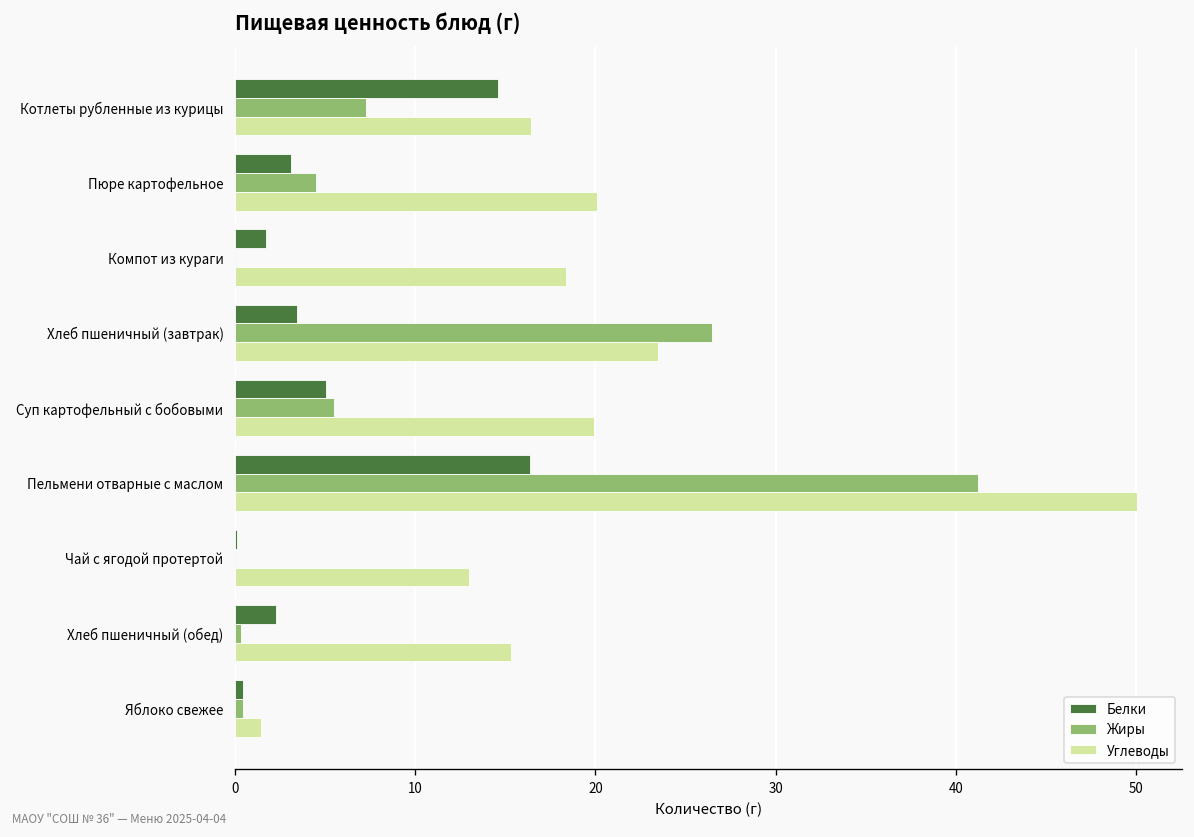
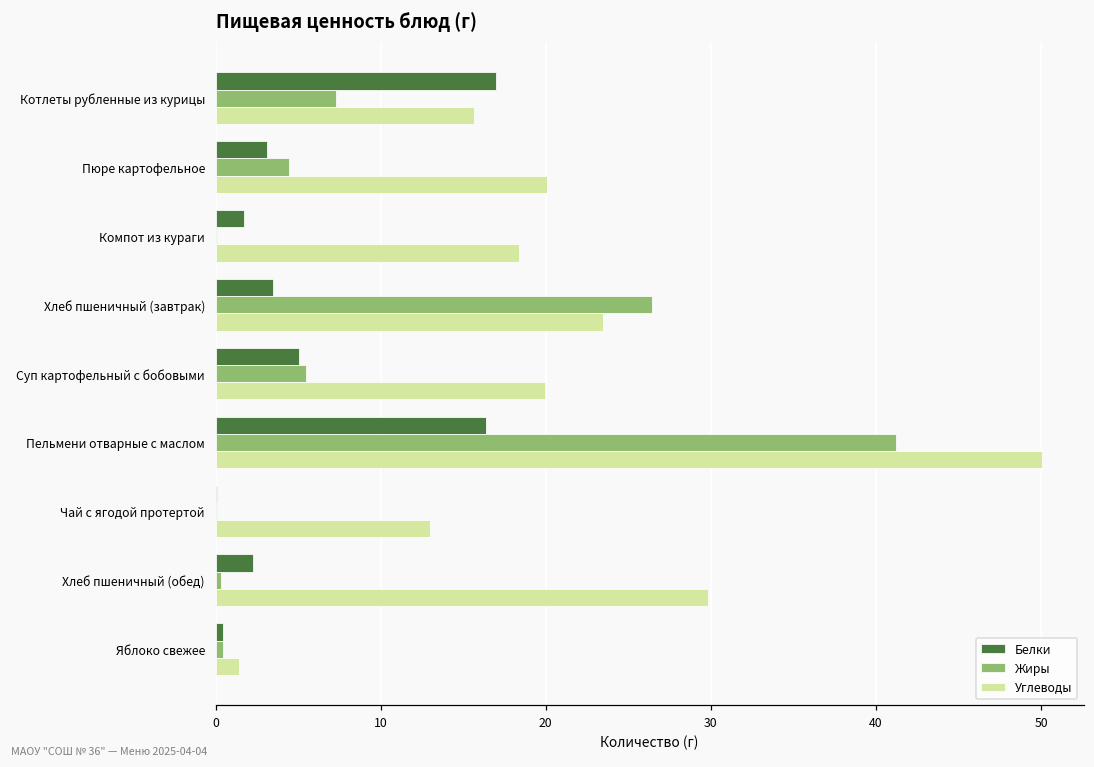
Белки, Котлеты рубленные из курицы: 14.6 -> 17.0
Углеводы, Котлеты рубленные из курицы: 16.5 -> 15.7
Углеводы, Хлеб пшеничный (обед): 15.3 -> 29.8
